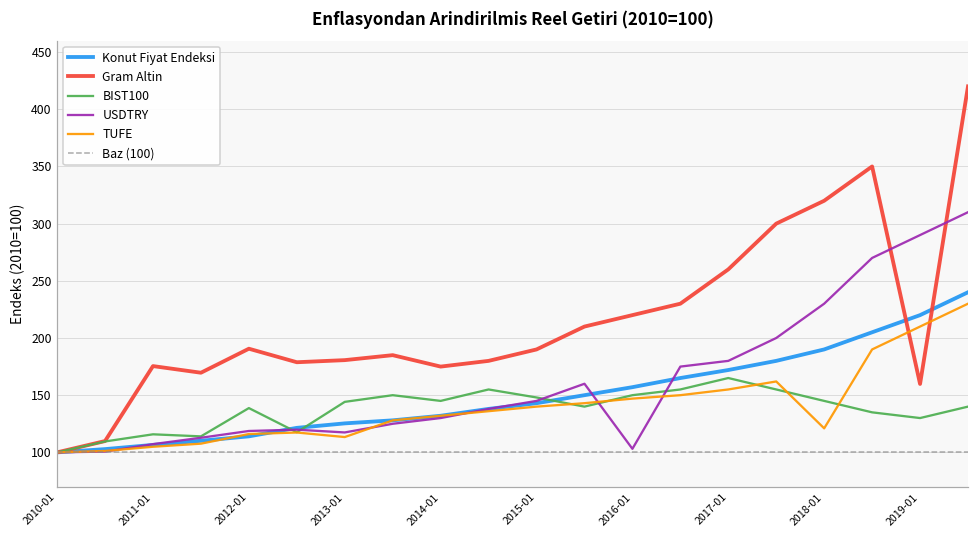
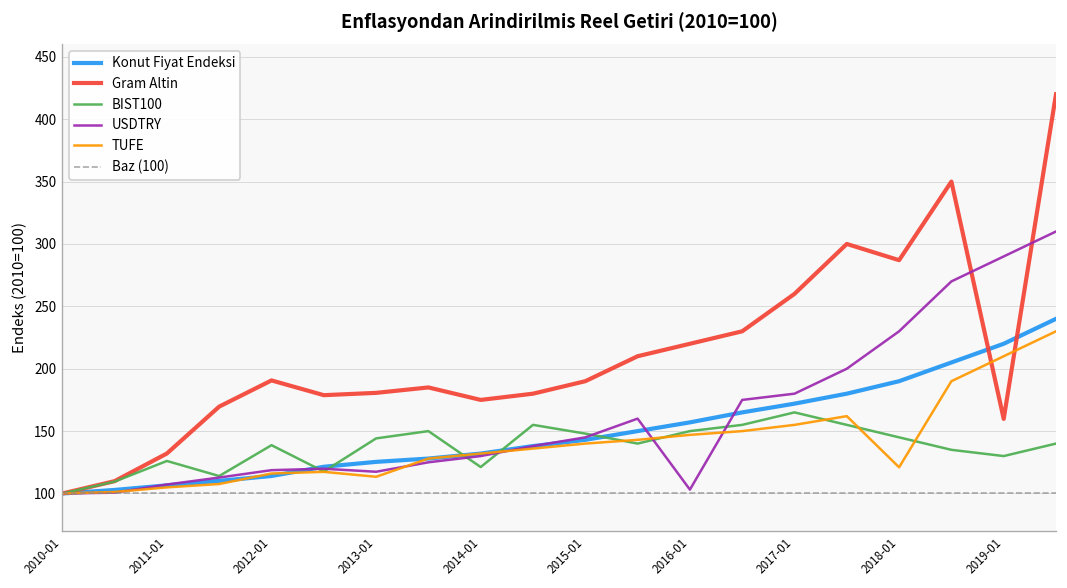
Gram Altin, 2011-01: 175 -> 132
BIST100, 2011-01: 116 -> 126
BIST100, 2014-01: 145 -> 121
Gram Altin, 2018-01: 320 -> 287
